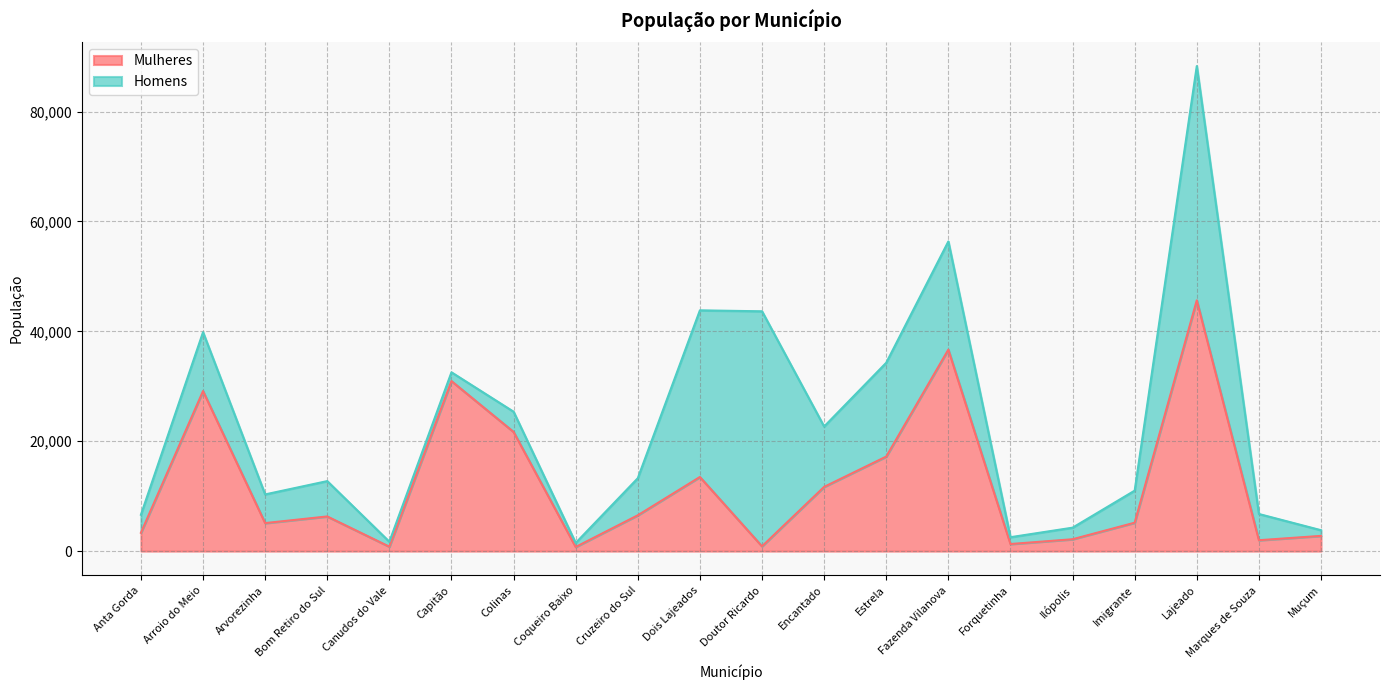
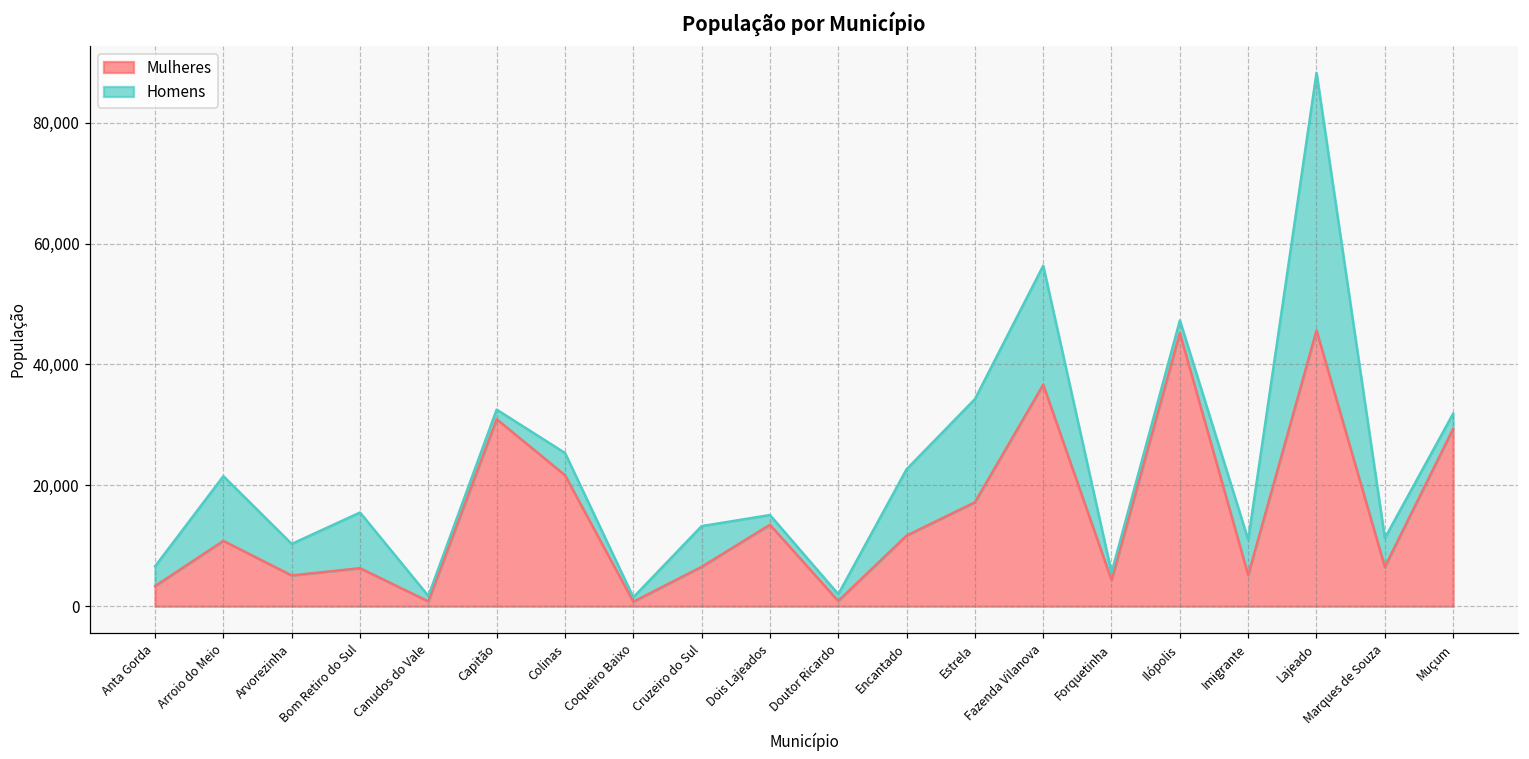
Mulheres, Arroio do Meio: 29,000 -> 11,000
Homens, Bom Retiro do Sul: 6,000 -> 9,000
Homens, Dois Lajeados: 30,000 -> 2,000
Homens, Doutor Ricardo: 43,000 -> 1,000
Mulheres, Forquetinha: 1,000 -> 4,000
Mulheres, Ilópolis: 2,000 -> 45,000
Mulheres, Marques de Souza: 2,000 -> 7,000
Mulheres, Muçum: 3,000 -> 29,000
Homens, Muçum: 1,000 -> 3,000
